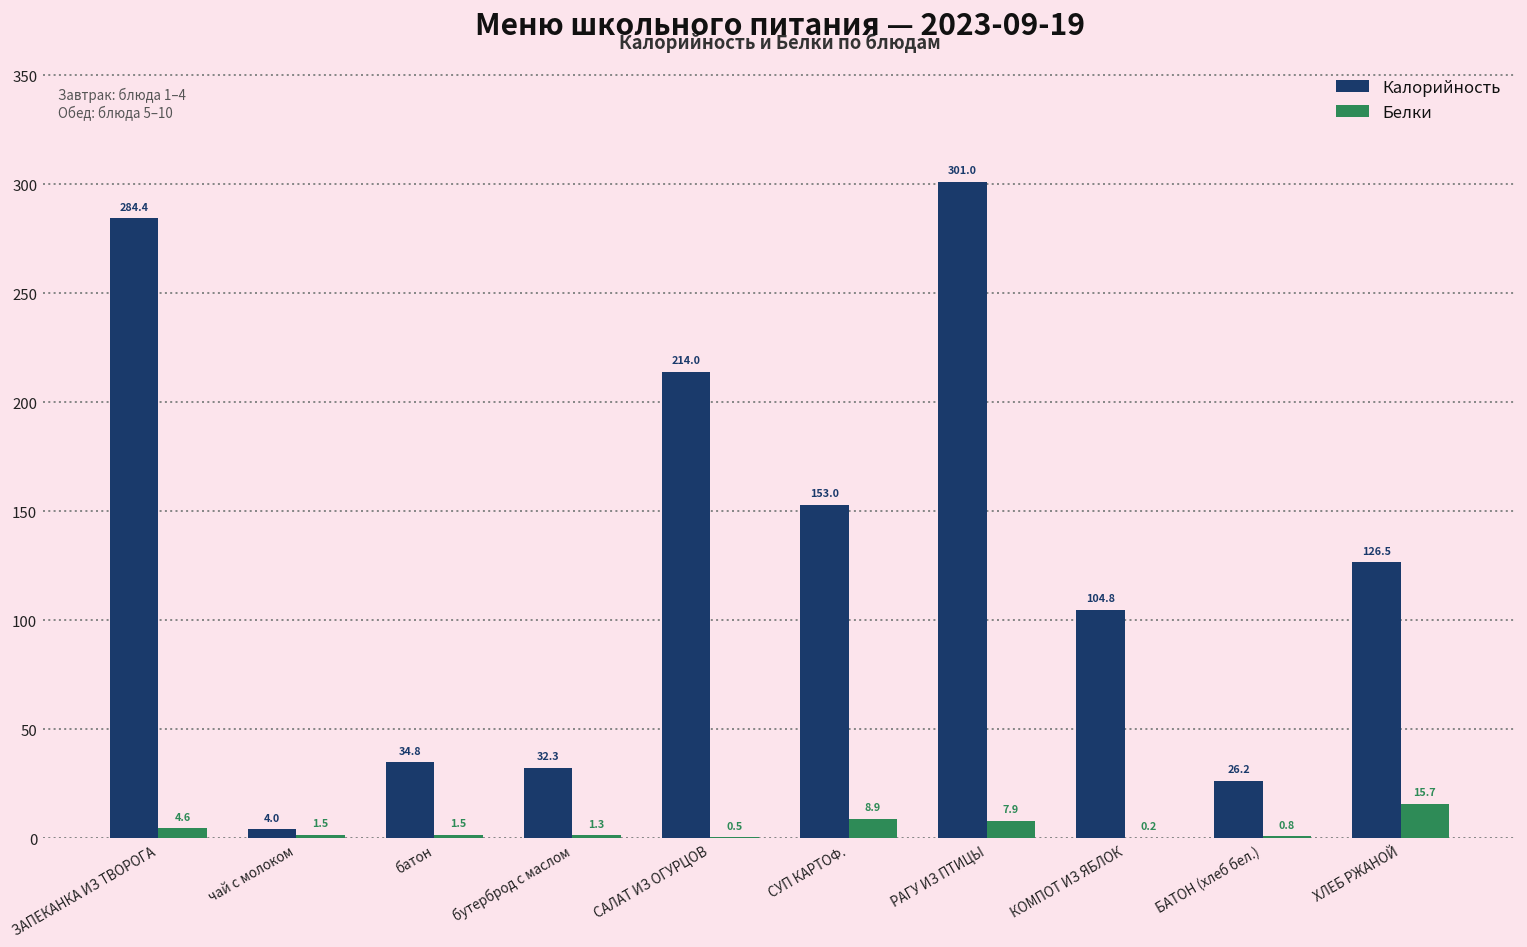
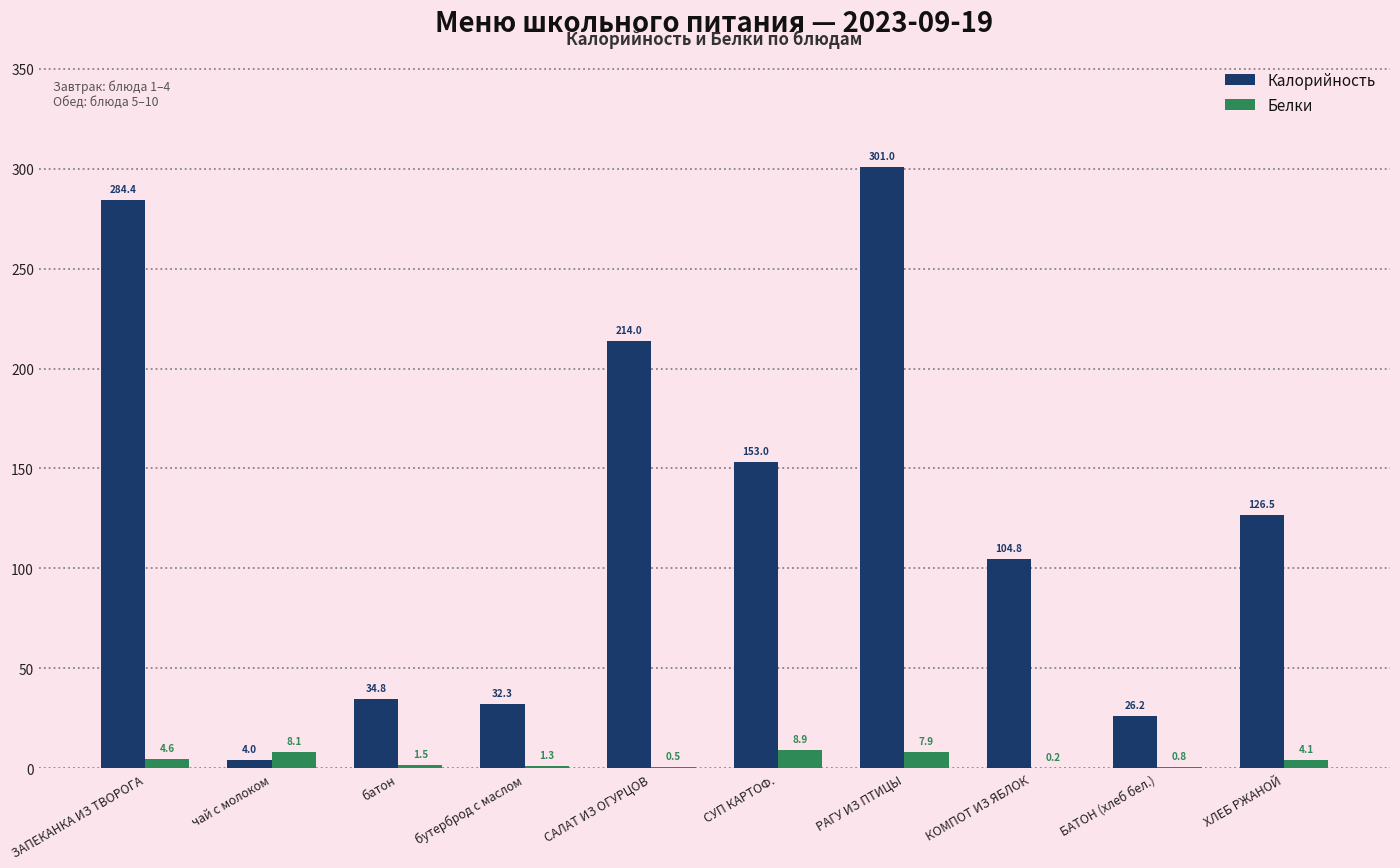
Белки, чай с молоком: 1.5 -> 8.1
Белки, ХЛЕБ РЖАНОЙ: 15.7 -> 4.1
